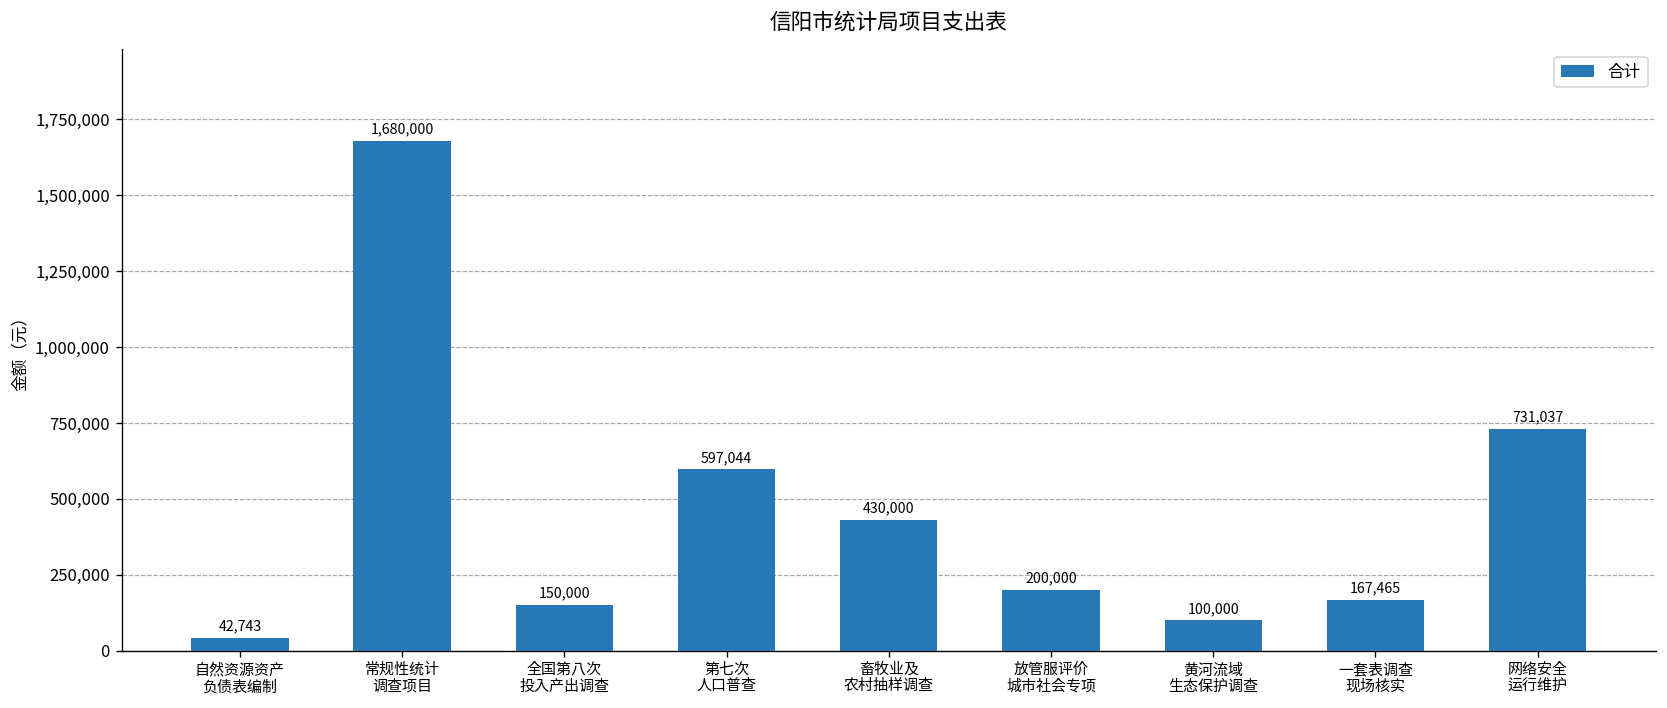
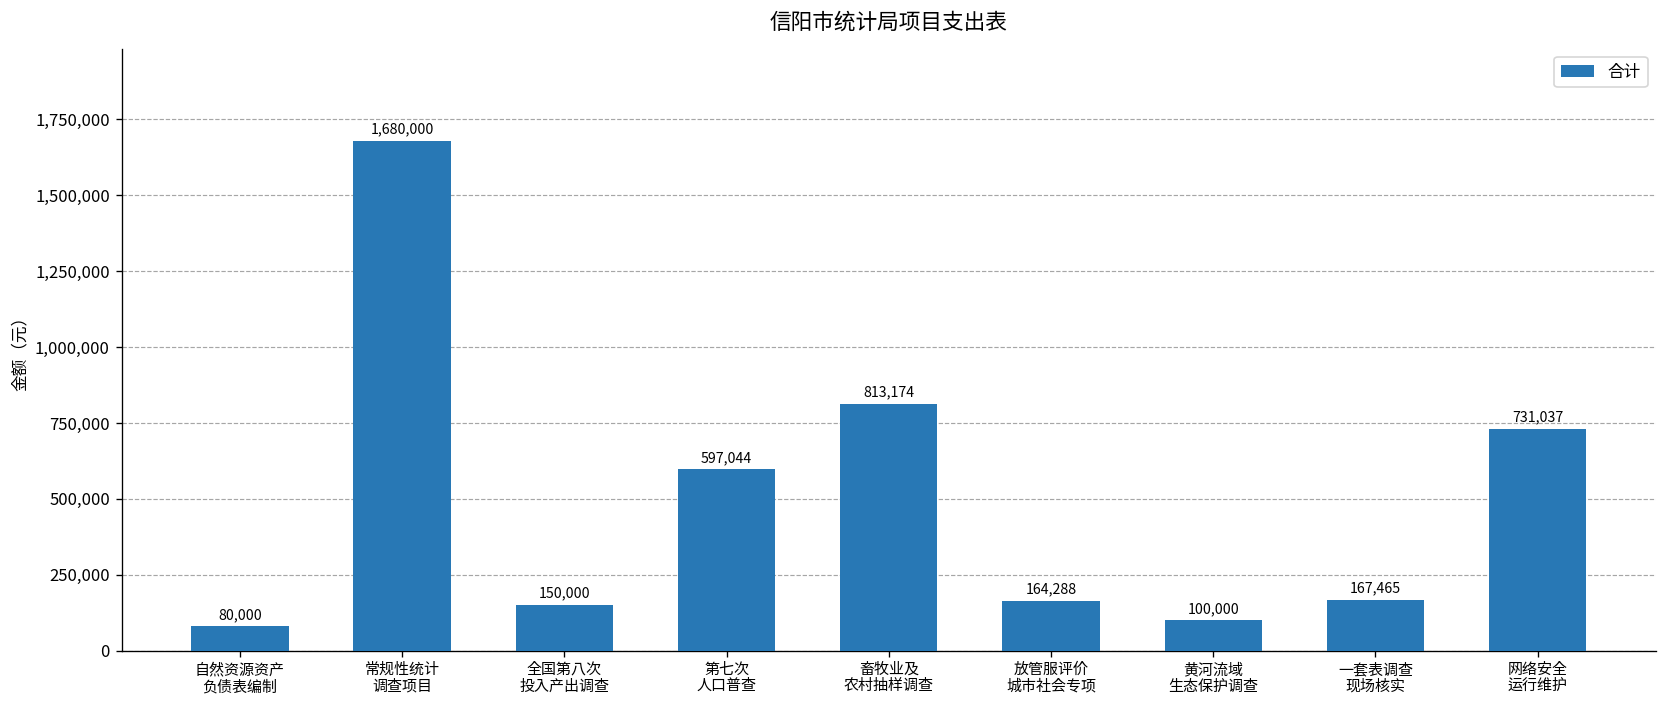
自然资源资产 负债表编制: 42,743 -> 80,000
畜牧业及 农村抽样调查: 430,000 -> 813,174
放管服评价 城市社会专项: 200,000 -> 164,288
